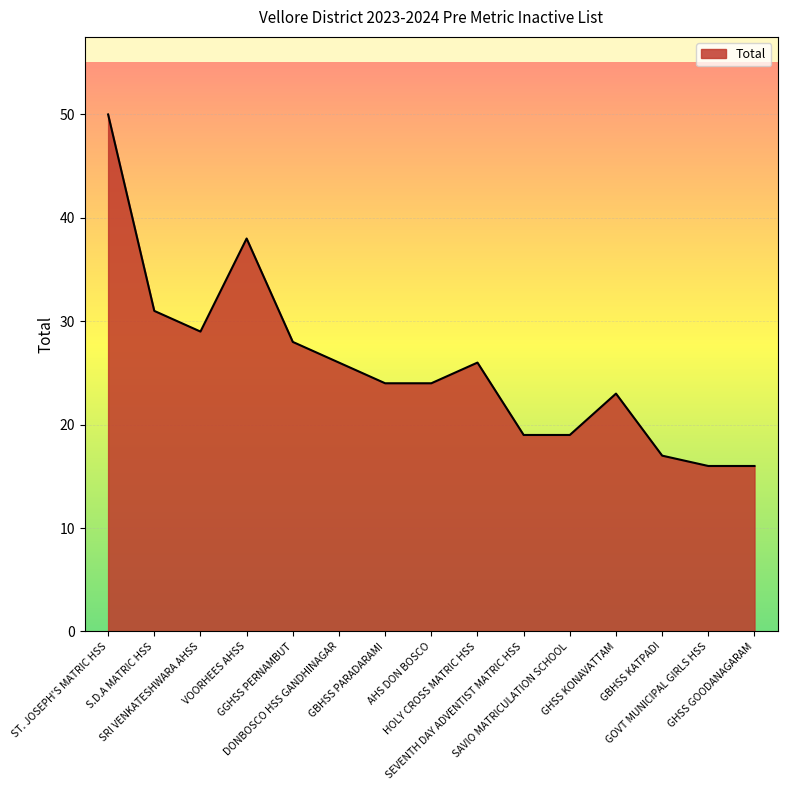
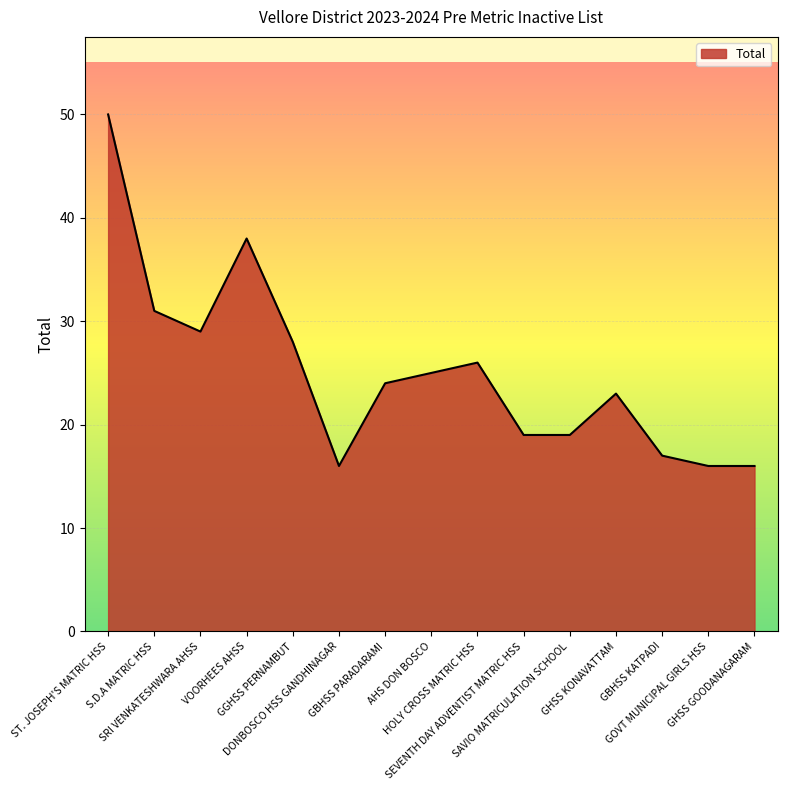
DONBOSCO HSS GANDHINAGAR: 26 -> 16
AHS DON BOSCO: 24 -> 25
